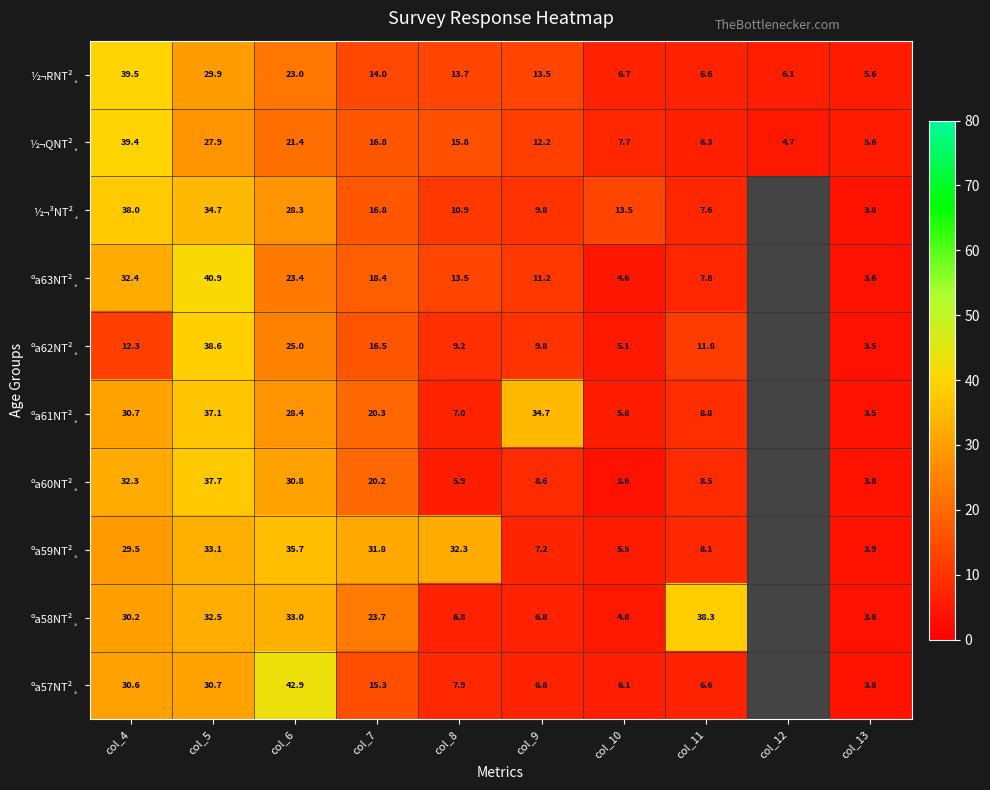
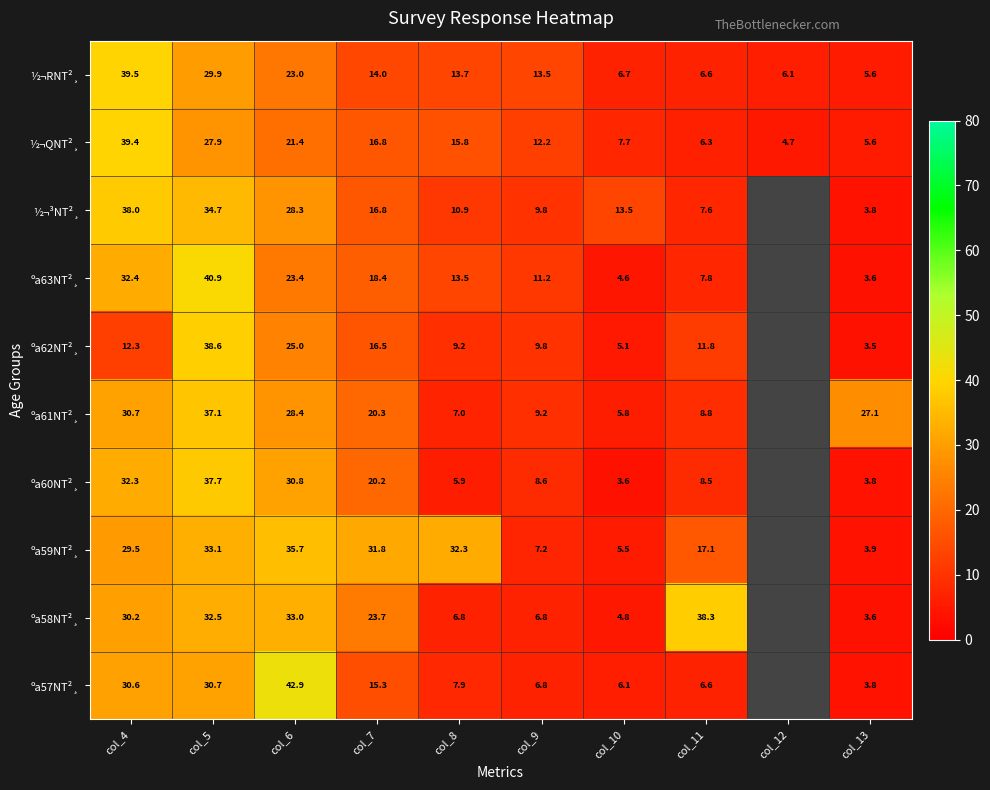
ºa61NT²¸, col_9: 34.7 -> 9.2
ºa61NT²¸, col_13: 3.5 -> 27.1
ºa59NT²¸, col_11: 8.1 -> 17.1
